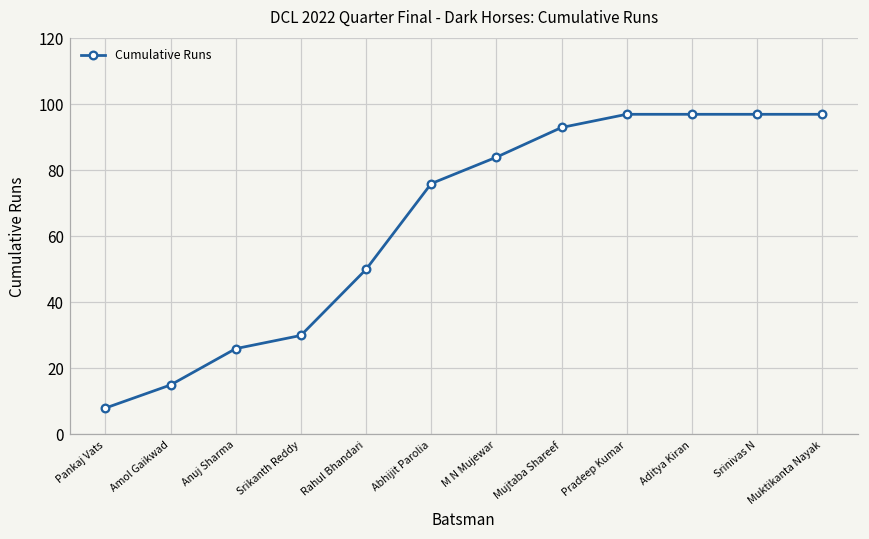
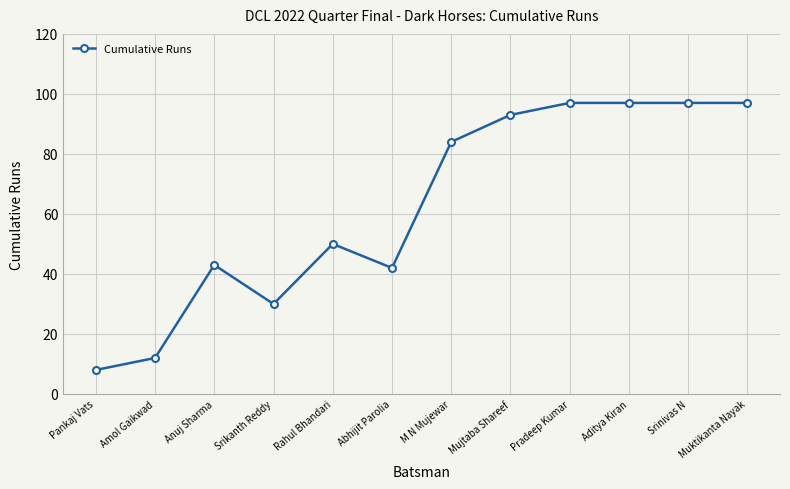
Amol Gaikwad: 15 -> 12
Anuj Sharma: 26 -> 43
Abhijit Parolia: 76 -> 42
